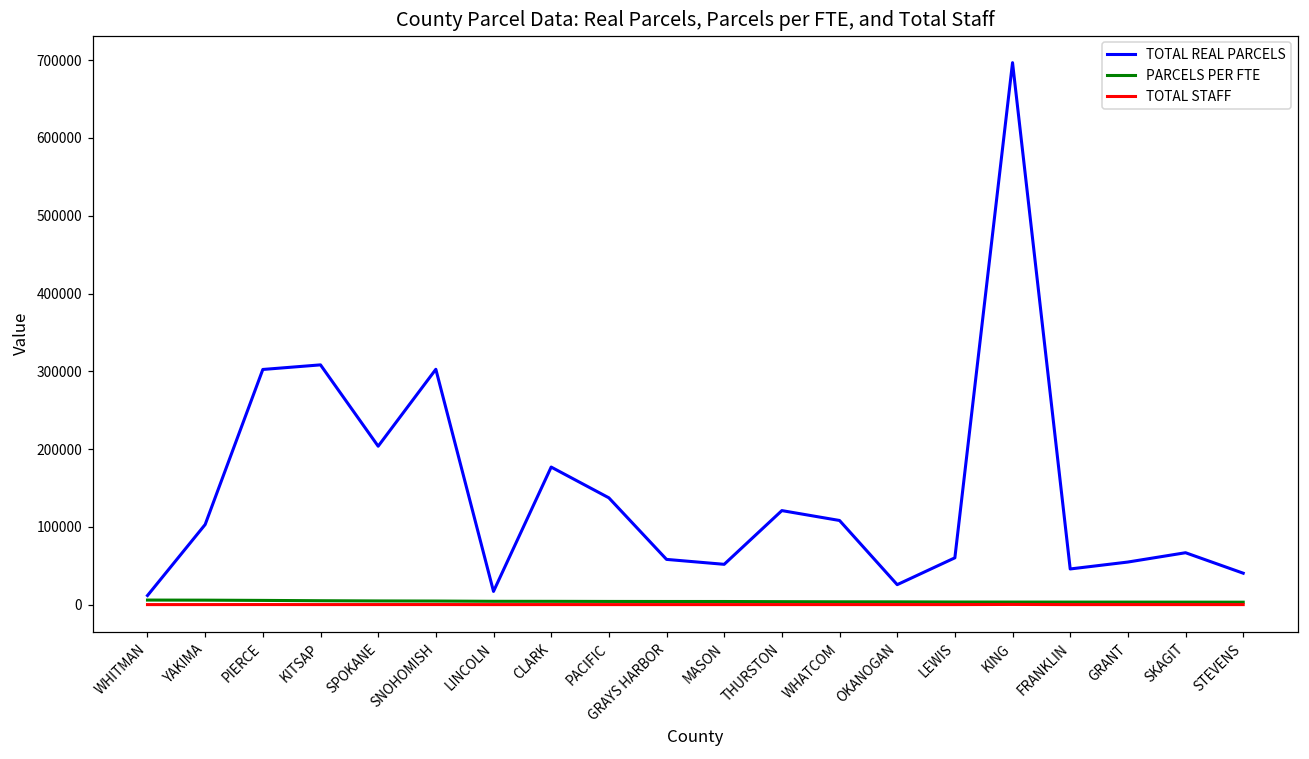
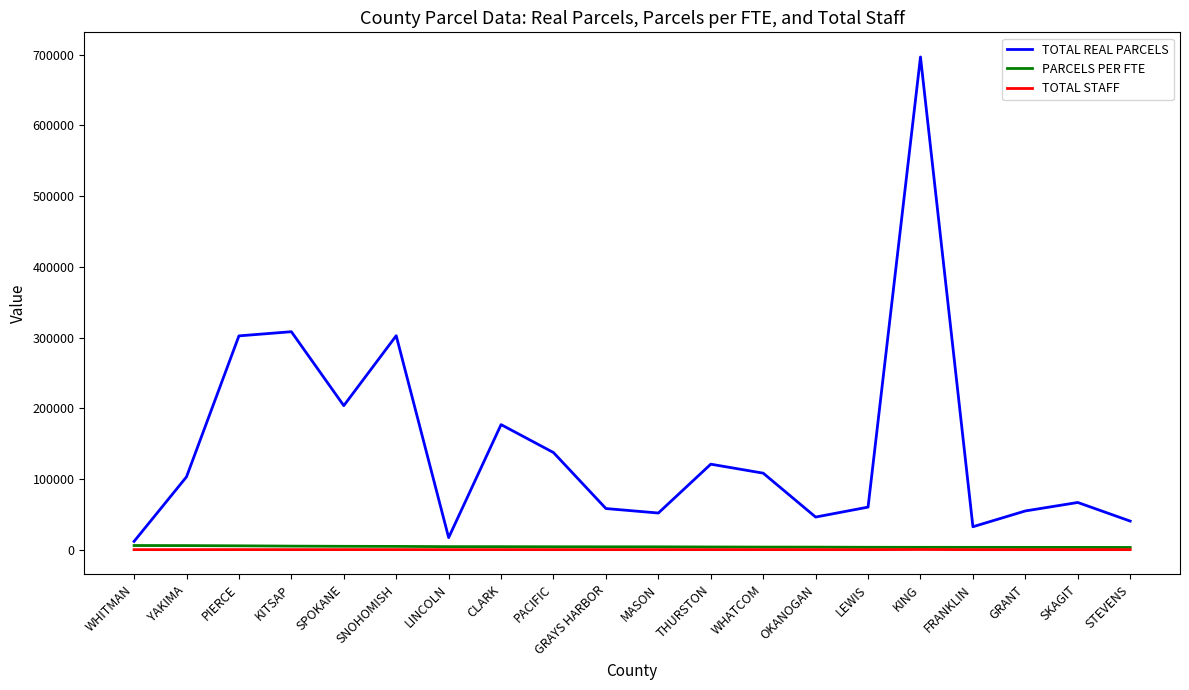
TOTAL REAL PARCELS, OKANOGAN: 30000 -> 50000
TOTAL REAL PARCELS, FRANKLIN: 50000 -> 30000
